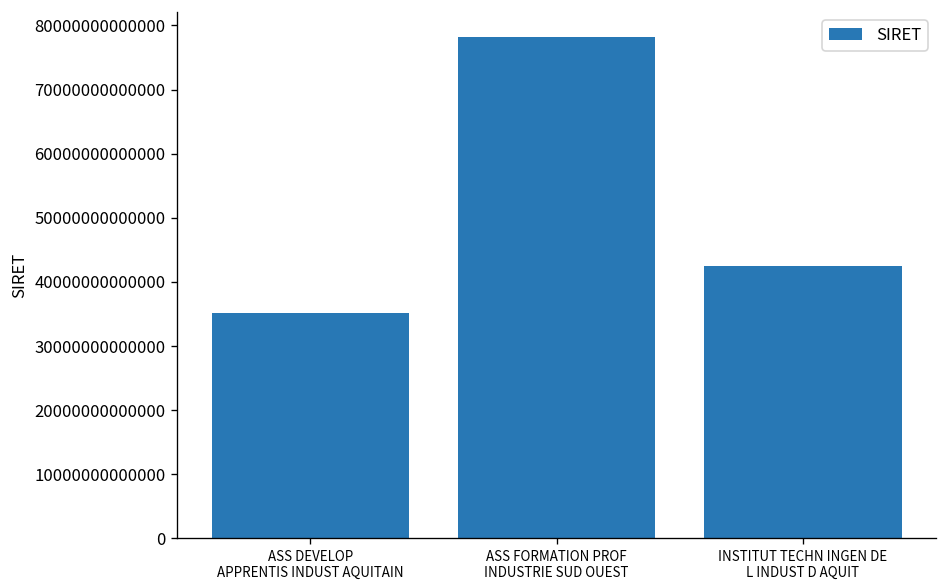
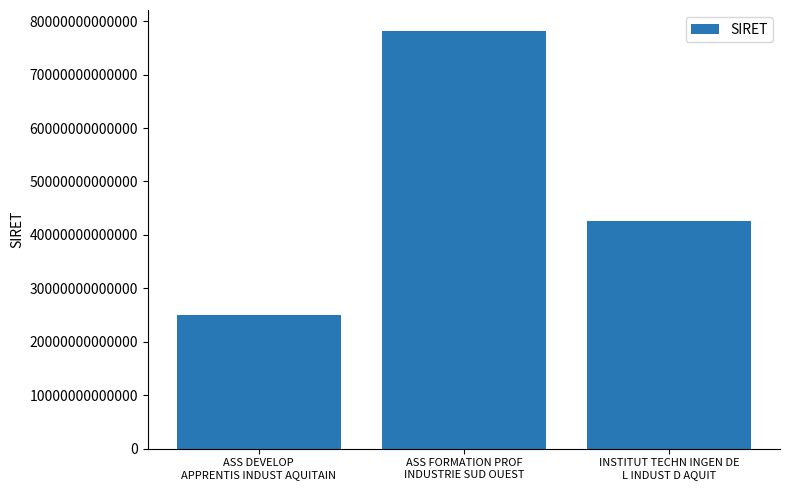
ASS DEVELOP APPRENTIS INDUST AQUITAIN: 35000000000000 -> 25000000000000
